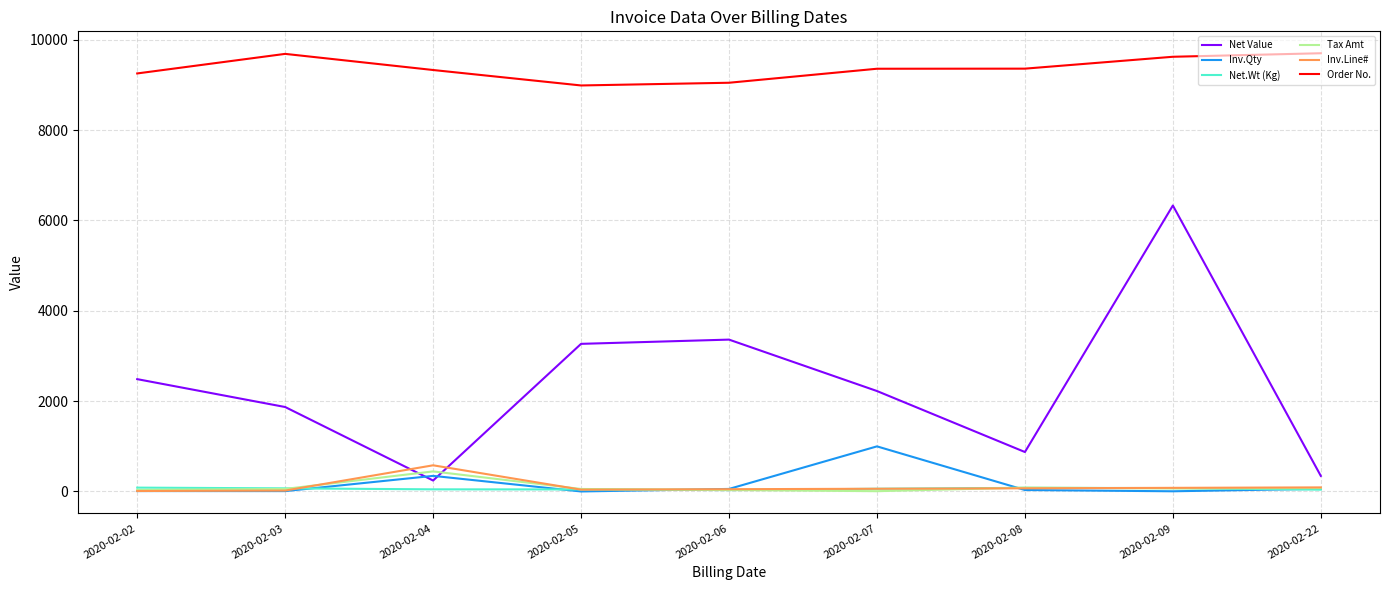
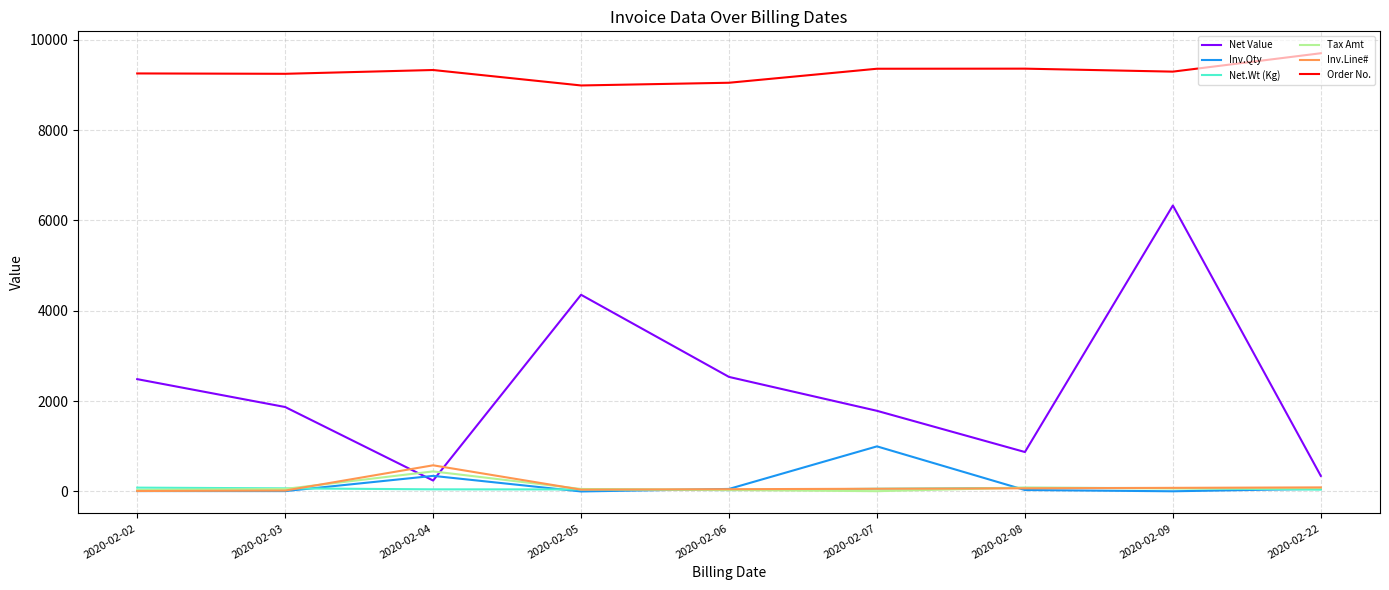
Order No., 2020-02-03: 9700 -> 9200
Net Value, 2020-02-05: 3300 -> 4400
Net Value, 2020-02-06: 3400 -> 2500
Net Value, 2020-02-07: 2200 -> 1800
Order No., 2020-02-09: 9600 -> 9300
